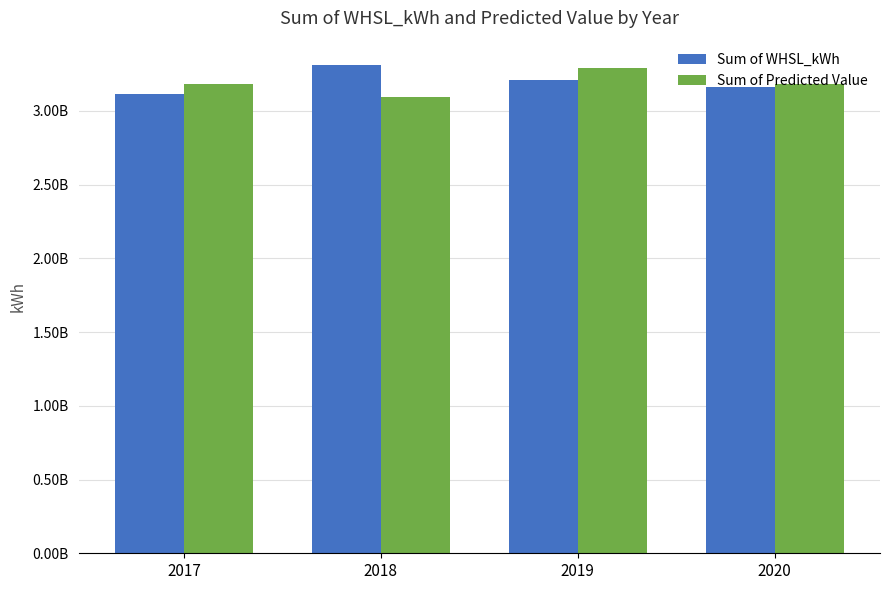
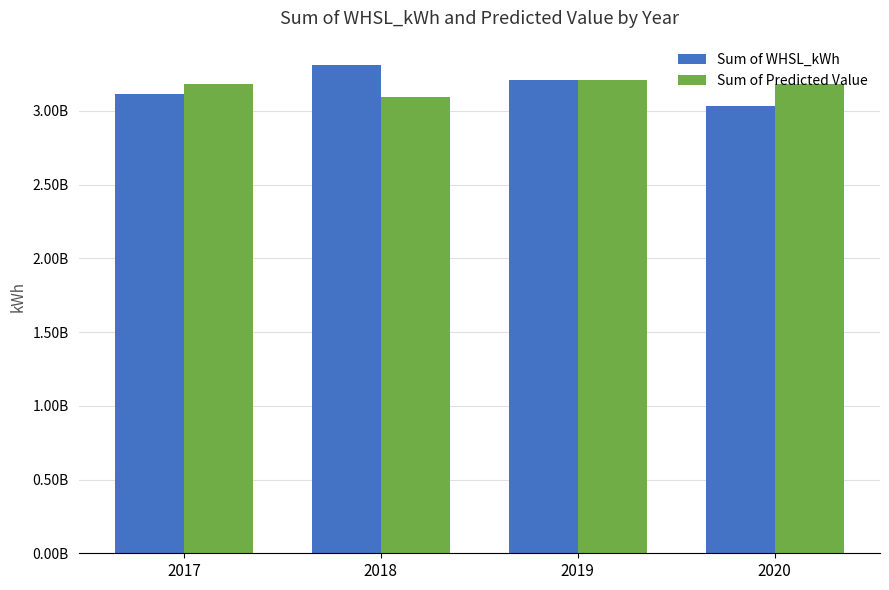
Sum of Predicted Value, 2019: 3290000000 -> 3210000000
Sum of WHSL_kWh, 2020: 3160000000 -> 3040000000
